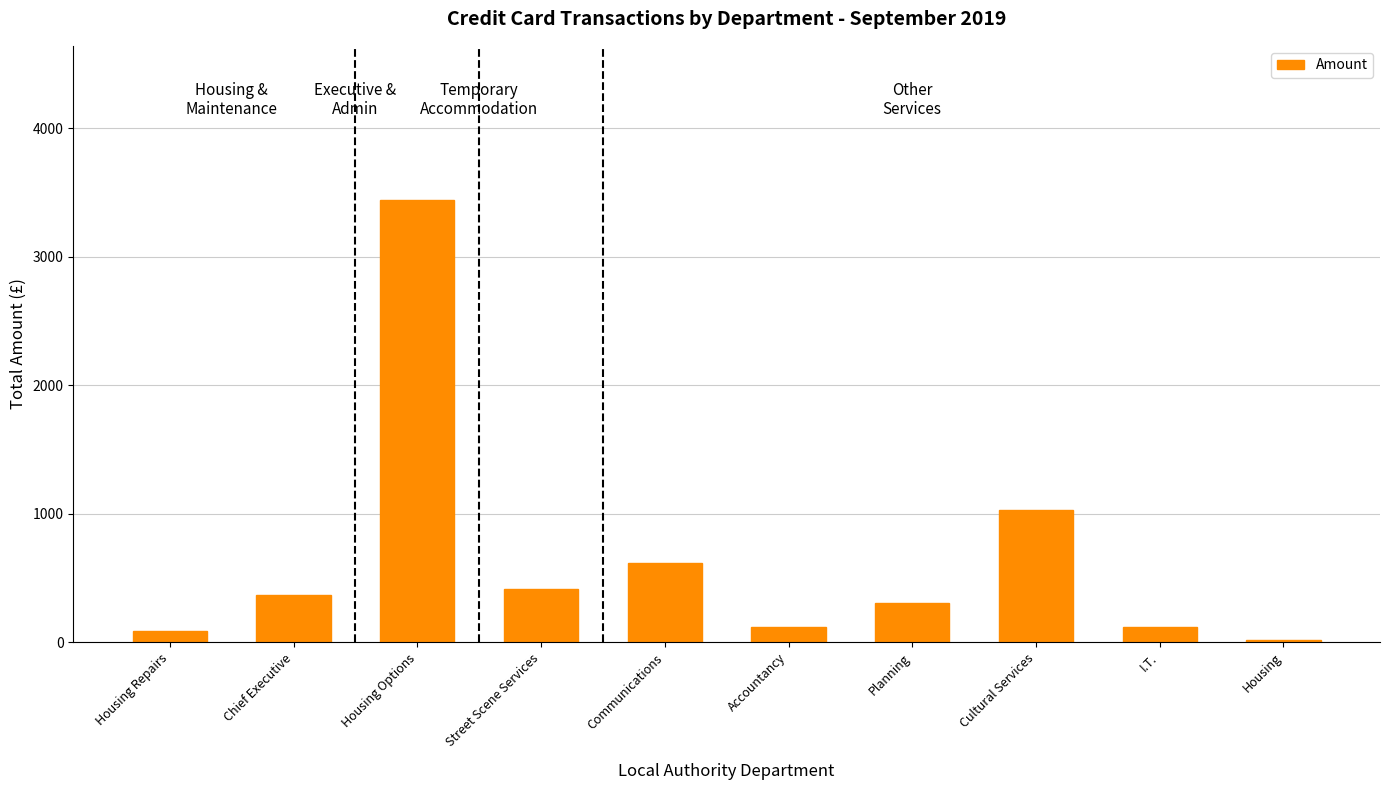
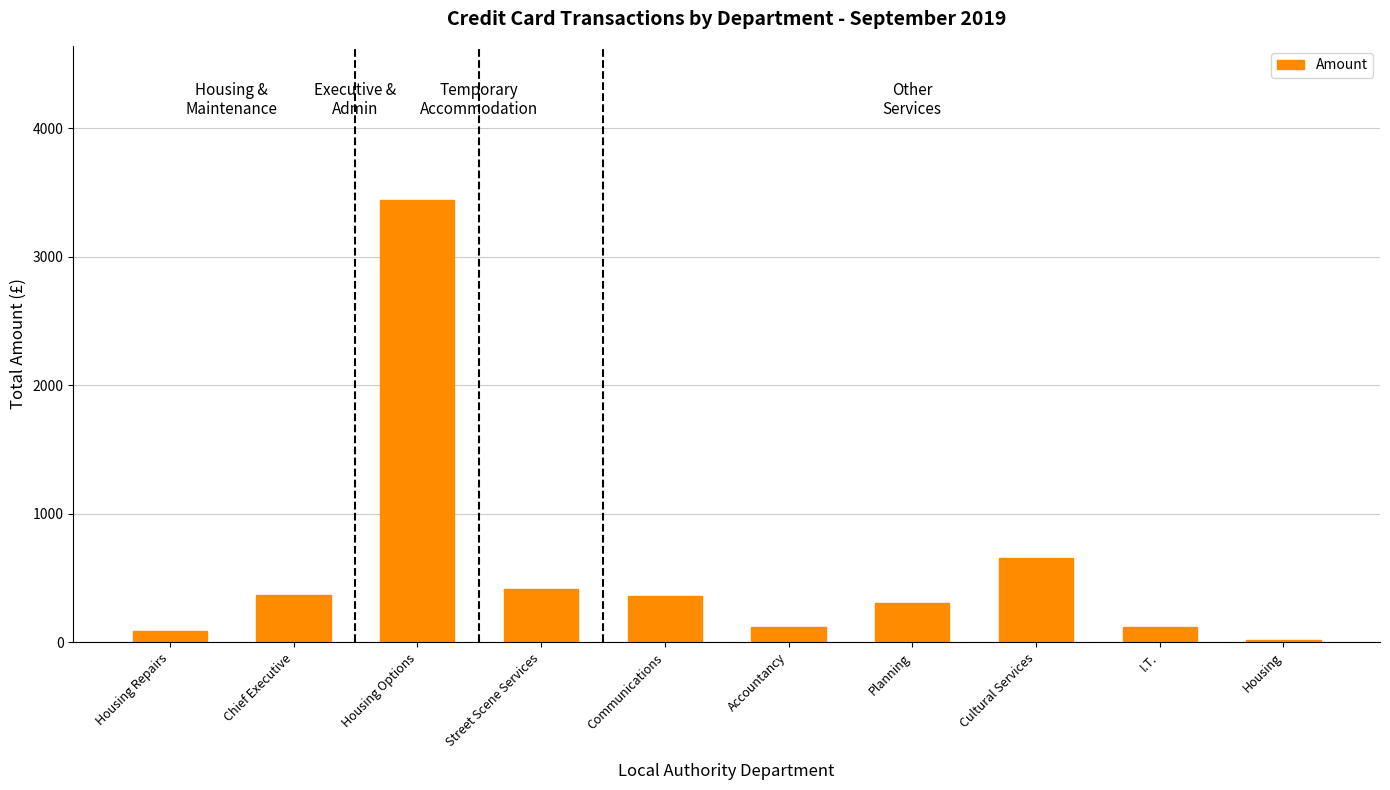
Communications: 620 -> 360
Cultural Services: 1030 -> 660
